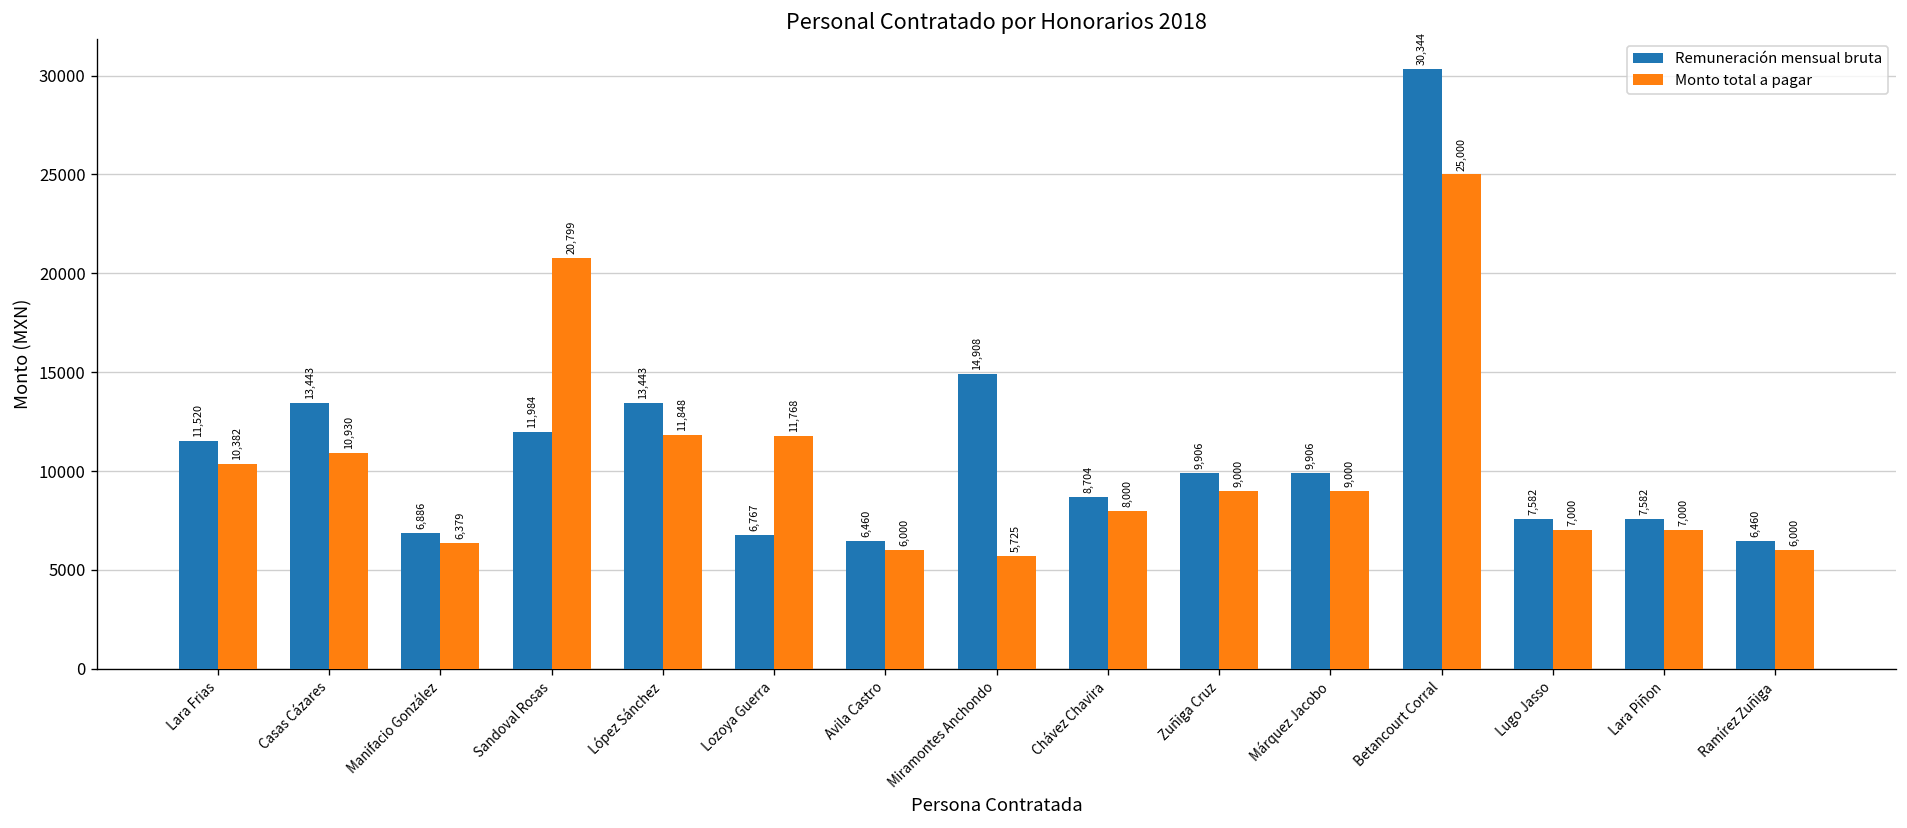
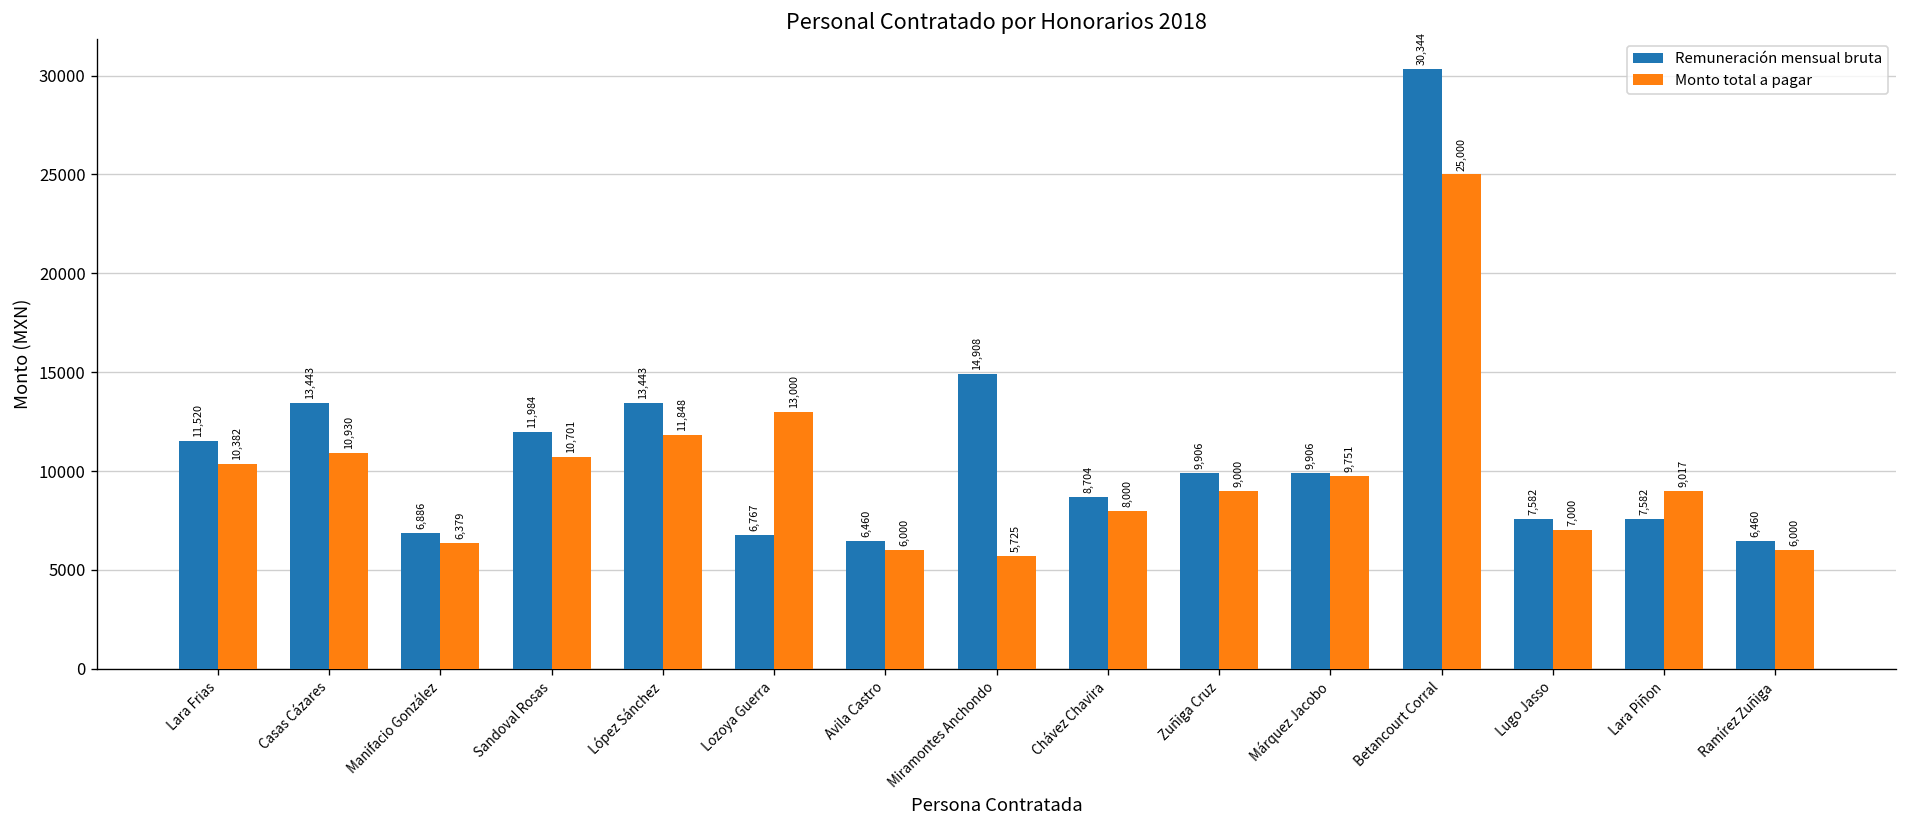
Monto total a pagar, Sandoval Rosas: 20,799 -> 10,701
Monto total a pagar, Lozoya Guerra: 11,768 -> 13,000
Monto total a pagar, Márquez Jacobo: 9,000 -> 9,751
Monto total a pagar, Lara Piñon: 7,000 -> 9,017
